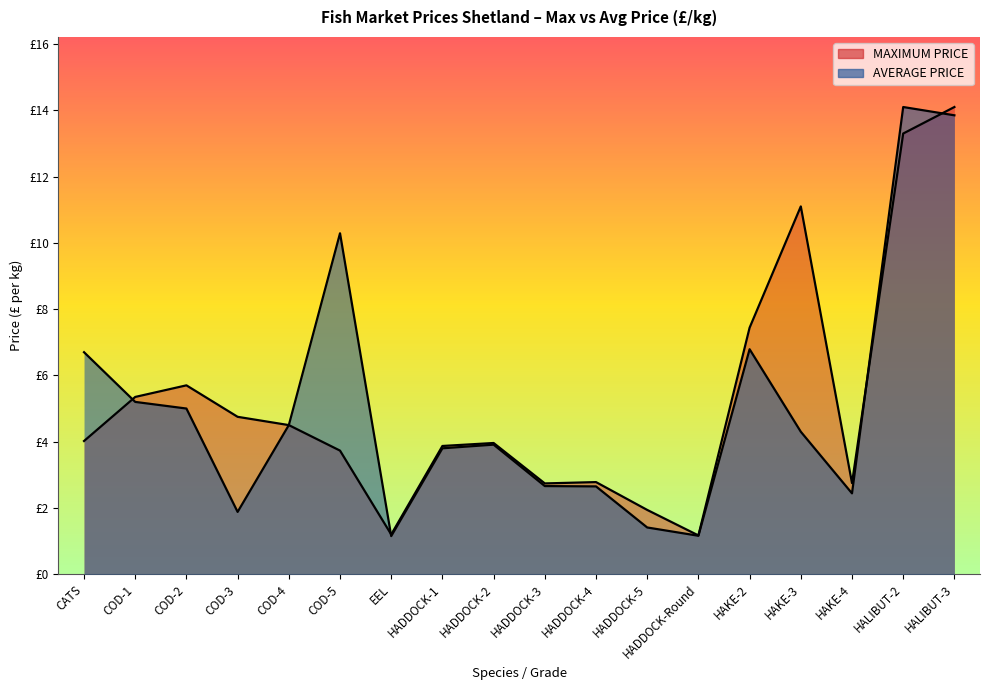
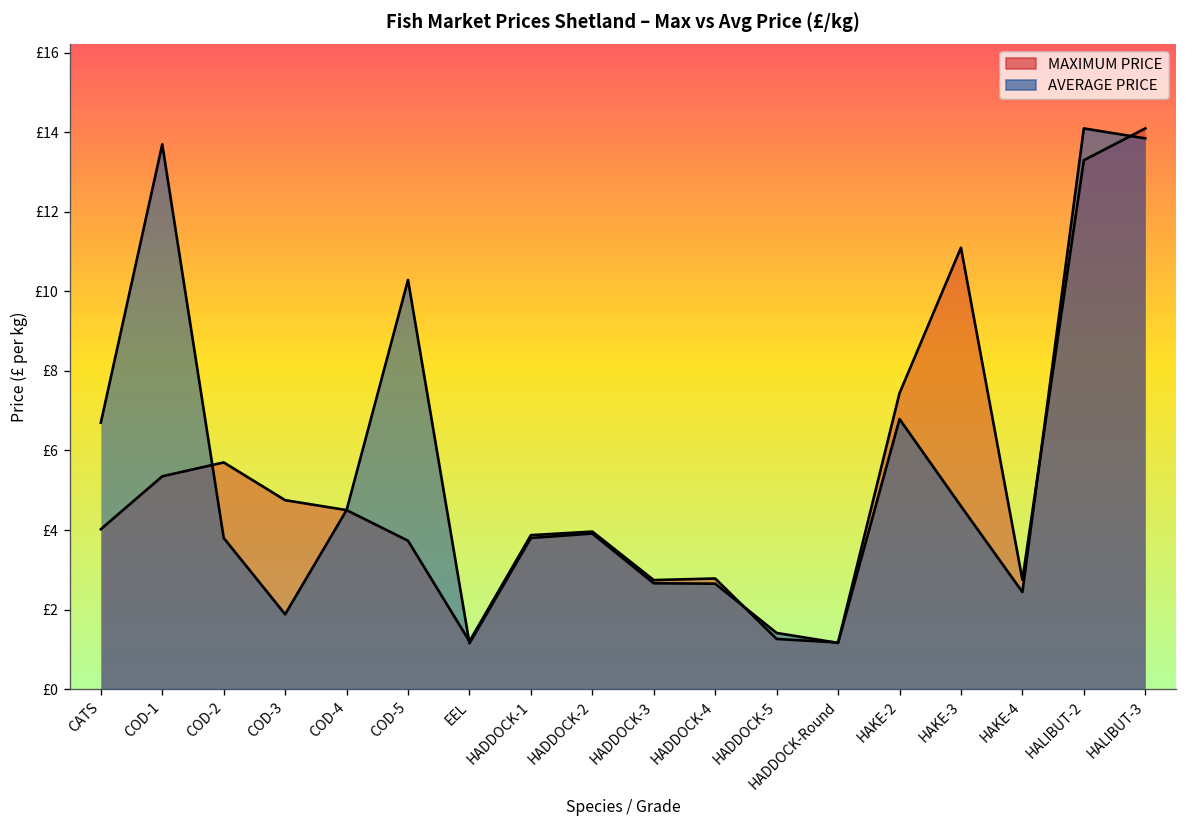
AVERAGE PRICE, COD-1: £5.2 -> £13.7
AVERAGE PRICE, COD-2: £5.0 -> £3.8
MAXIMUM PRICE, HADDOCK-5: £1.9 -> £1.3
AVERAGE PRICE, HAKE-3: £4.3 -> £4.6
